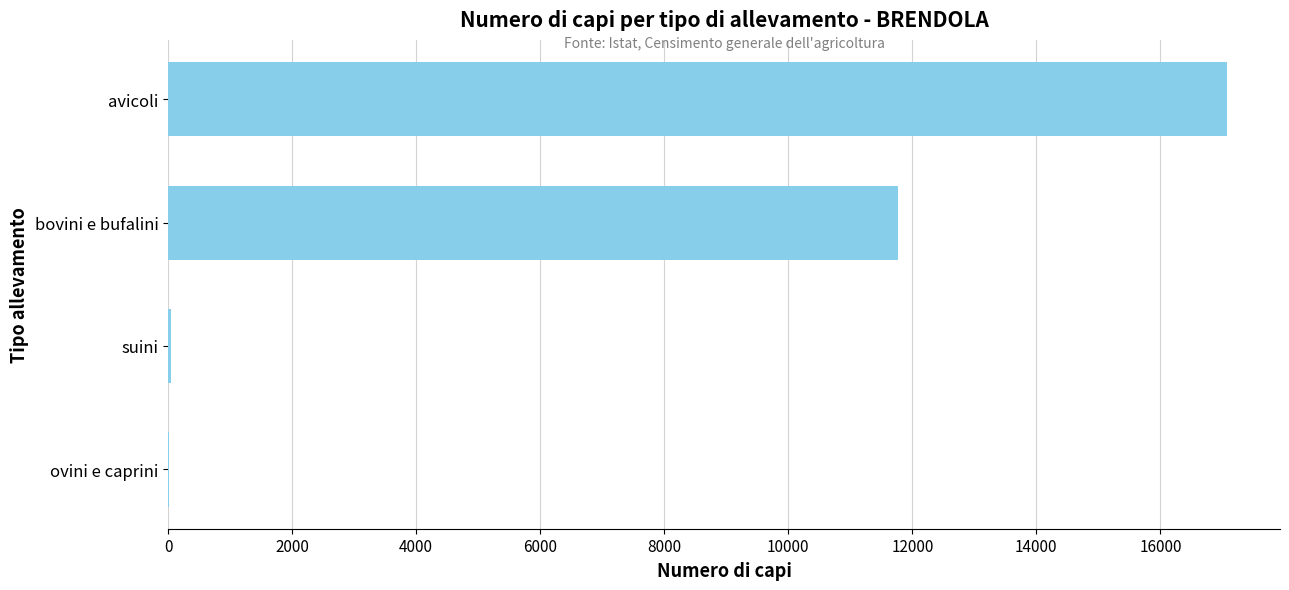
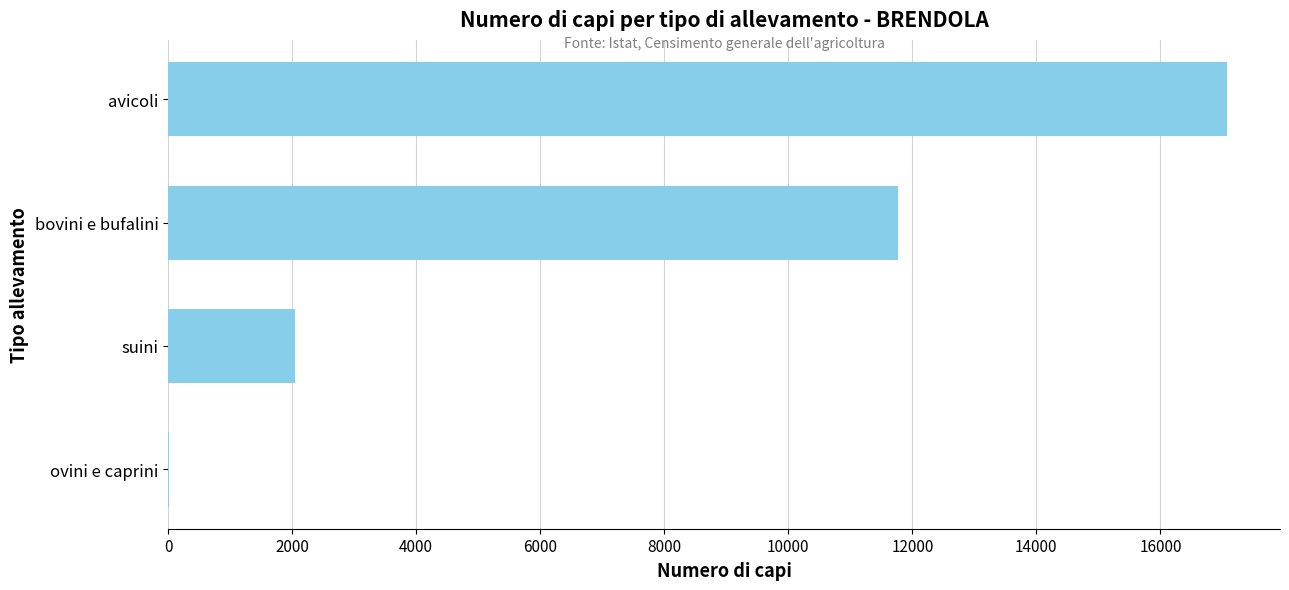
suini: 0 -> 2100
